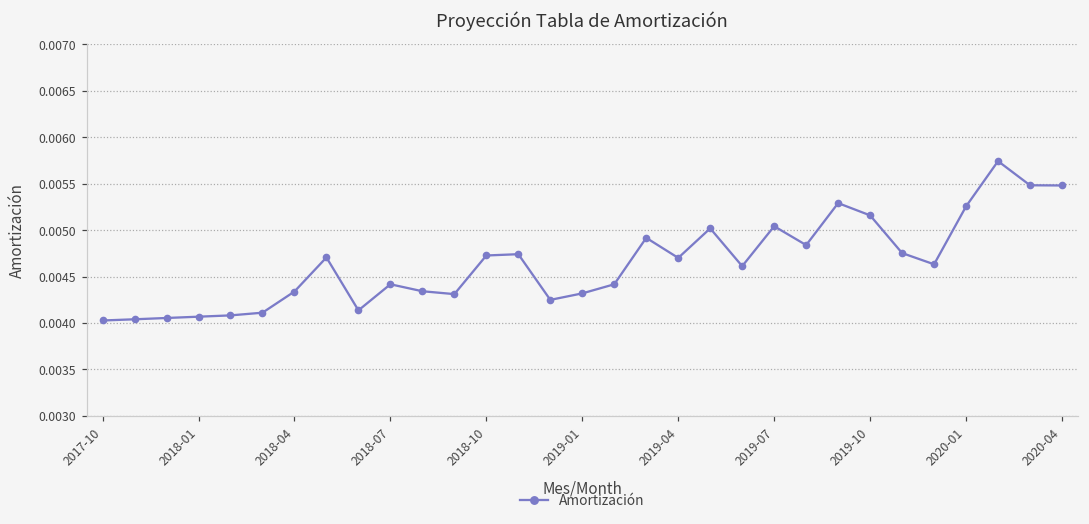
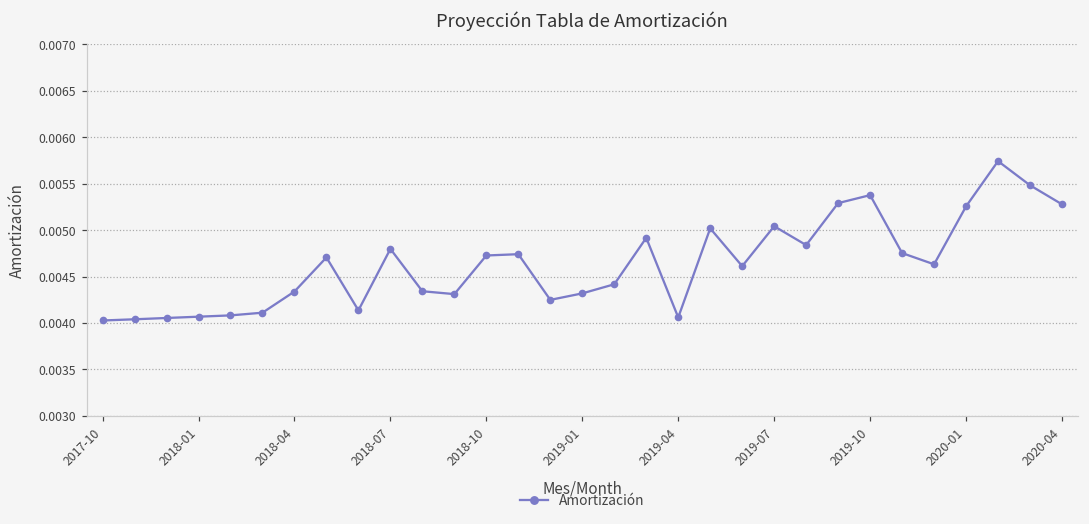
2018-07: 0.0044 -> 0.0048
2019-04: 0.0047 -> 0.0041
2019-10: 0.0052 -> 0.0054
2020-04: 0.0055 -> 0.0053
